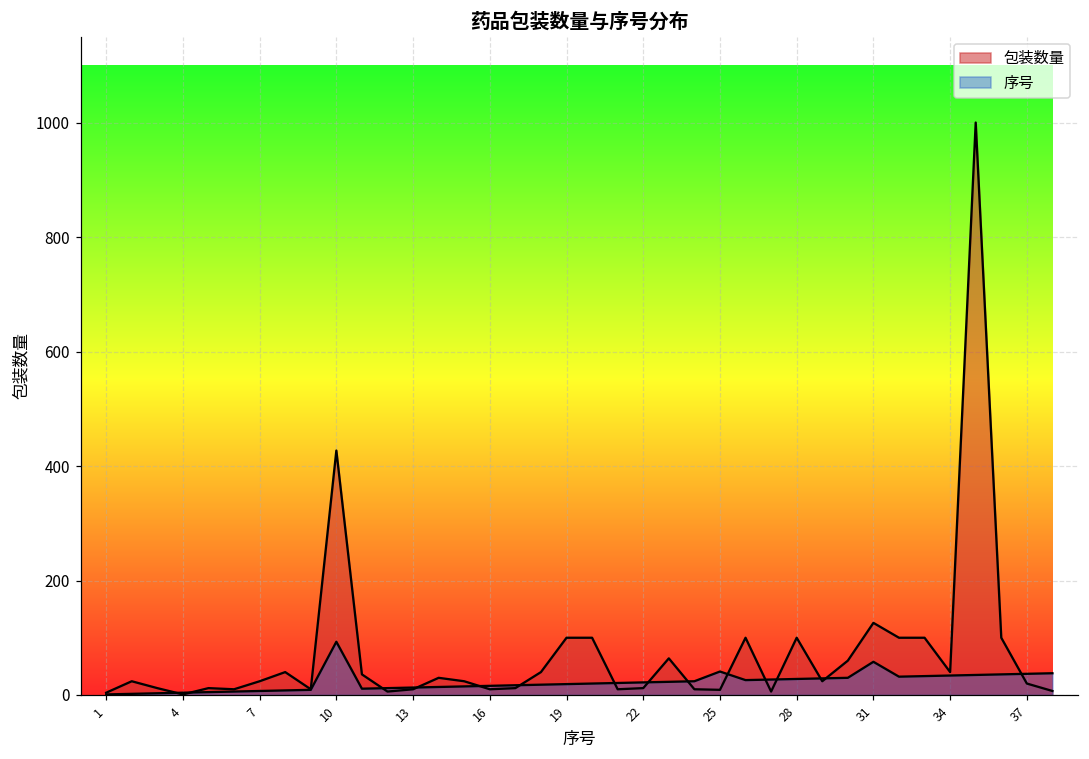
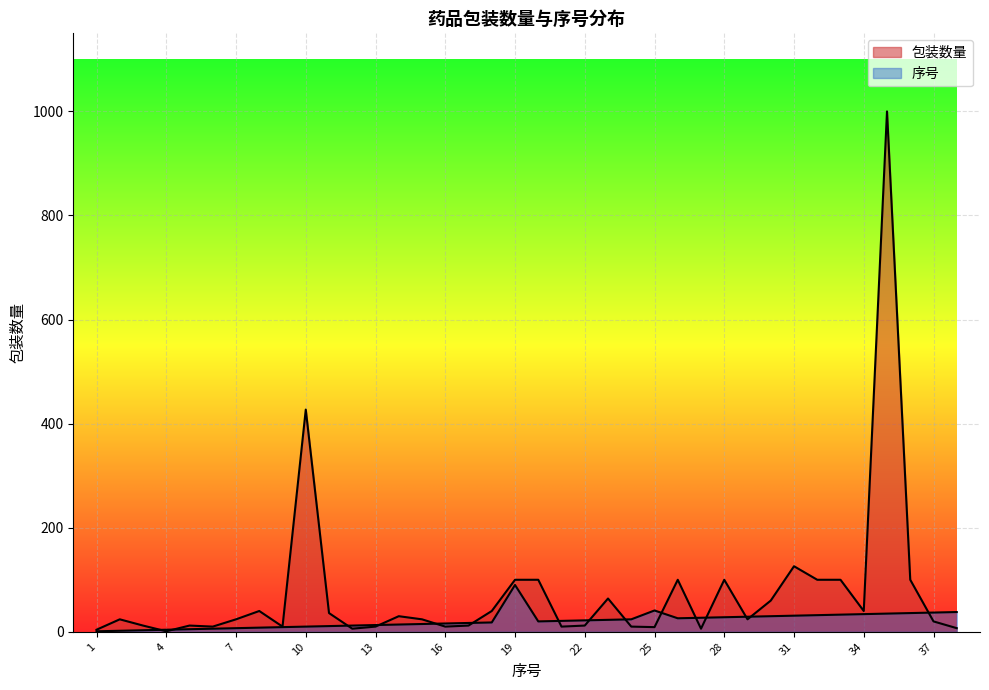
序号, 10: 90 -> 10
序号, 19: 20 -> 90
序号, 31: 60 -> 30
